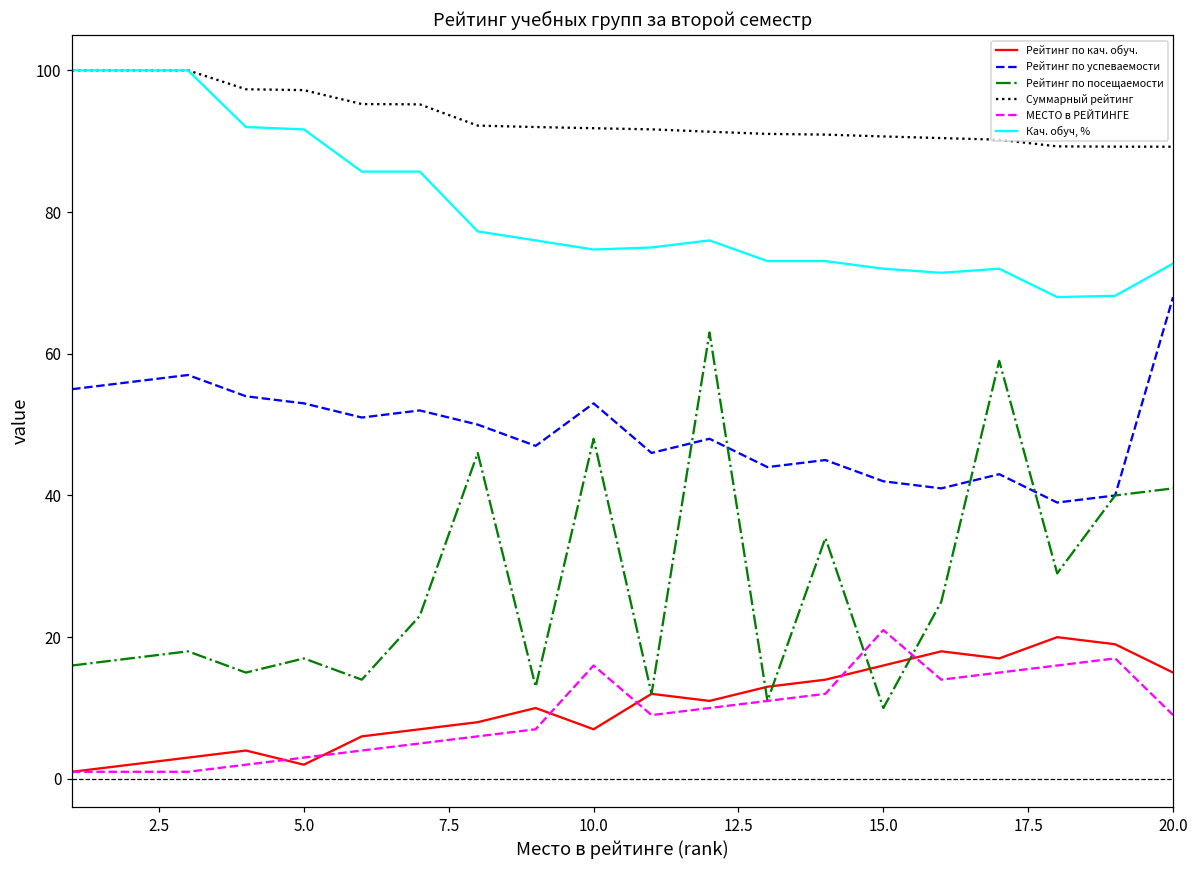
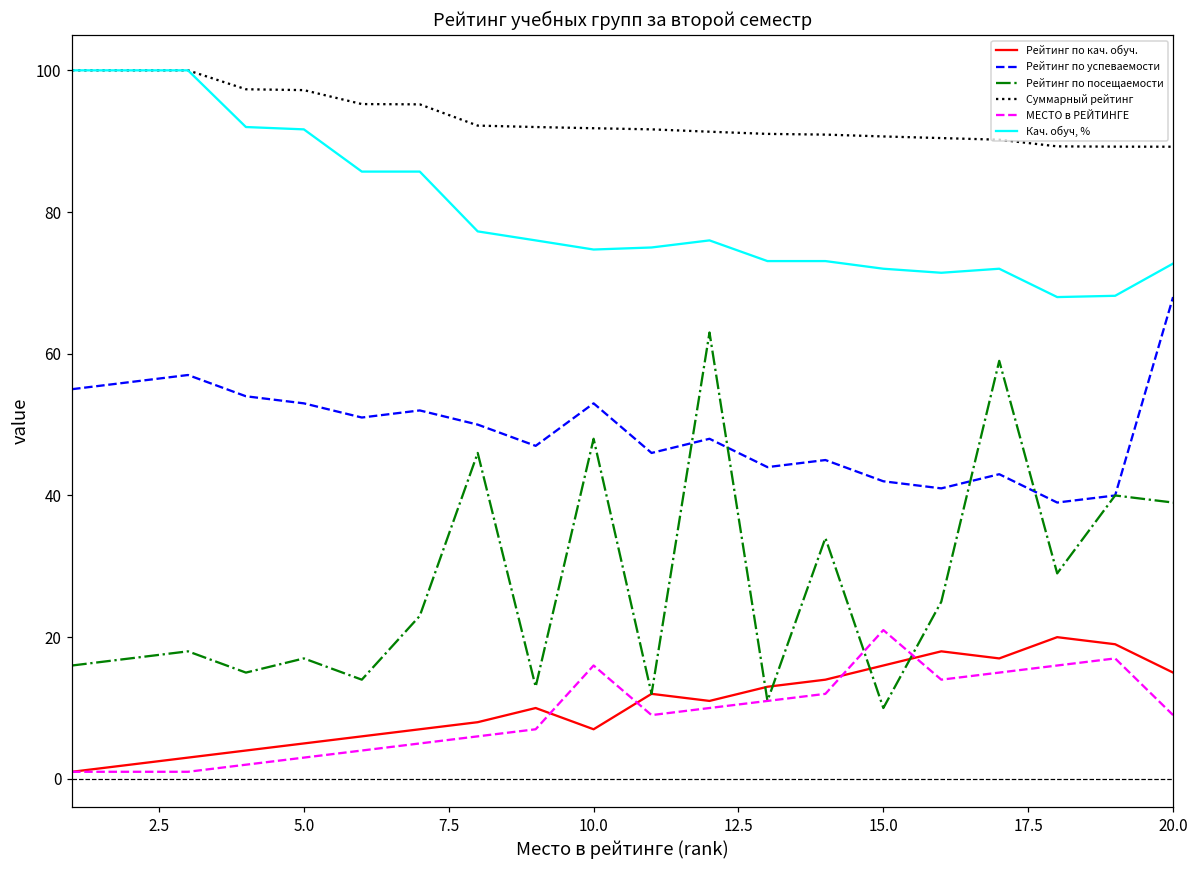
Рейтинг по кач. обуч., 5.0: 2 -> 5
Рейтинг по посещаемости, 20.0: 41 -> 39
